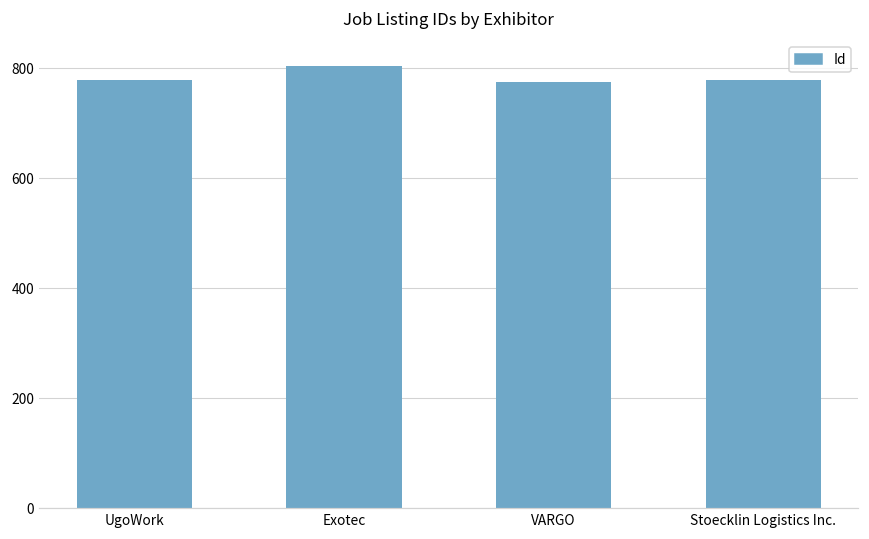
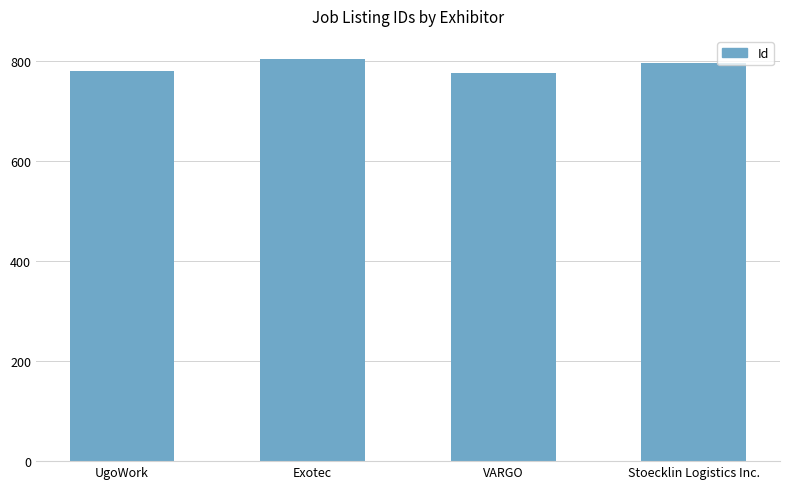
Stoecklin Logistics Inc.: 780 -> 800
